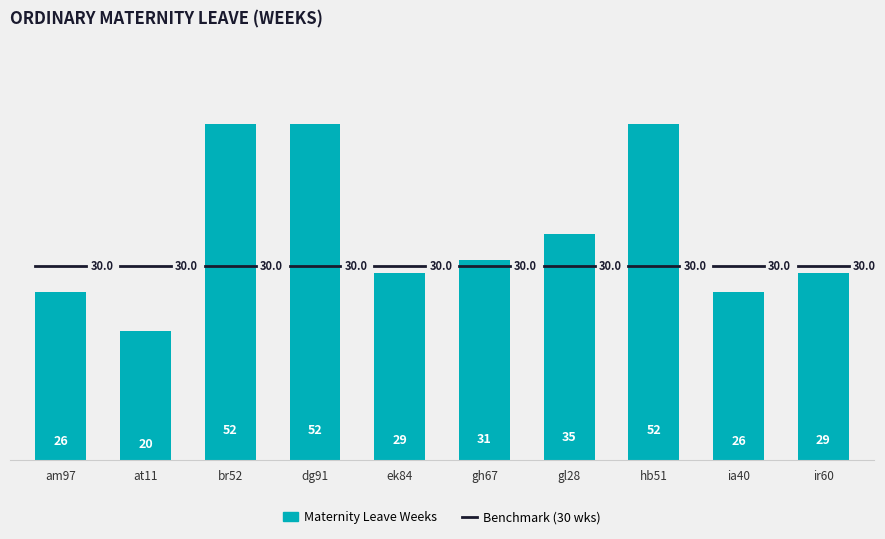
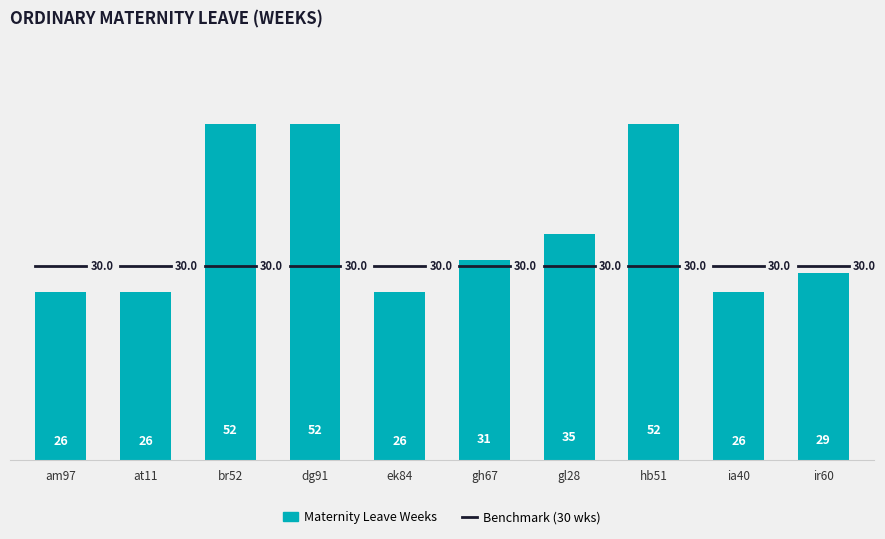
Maternity Leave Weeks, at11: 20 -> 26
Maternity Leave Weeks, ek84: 29 -> 26
